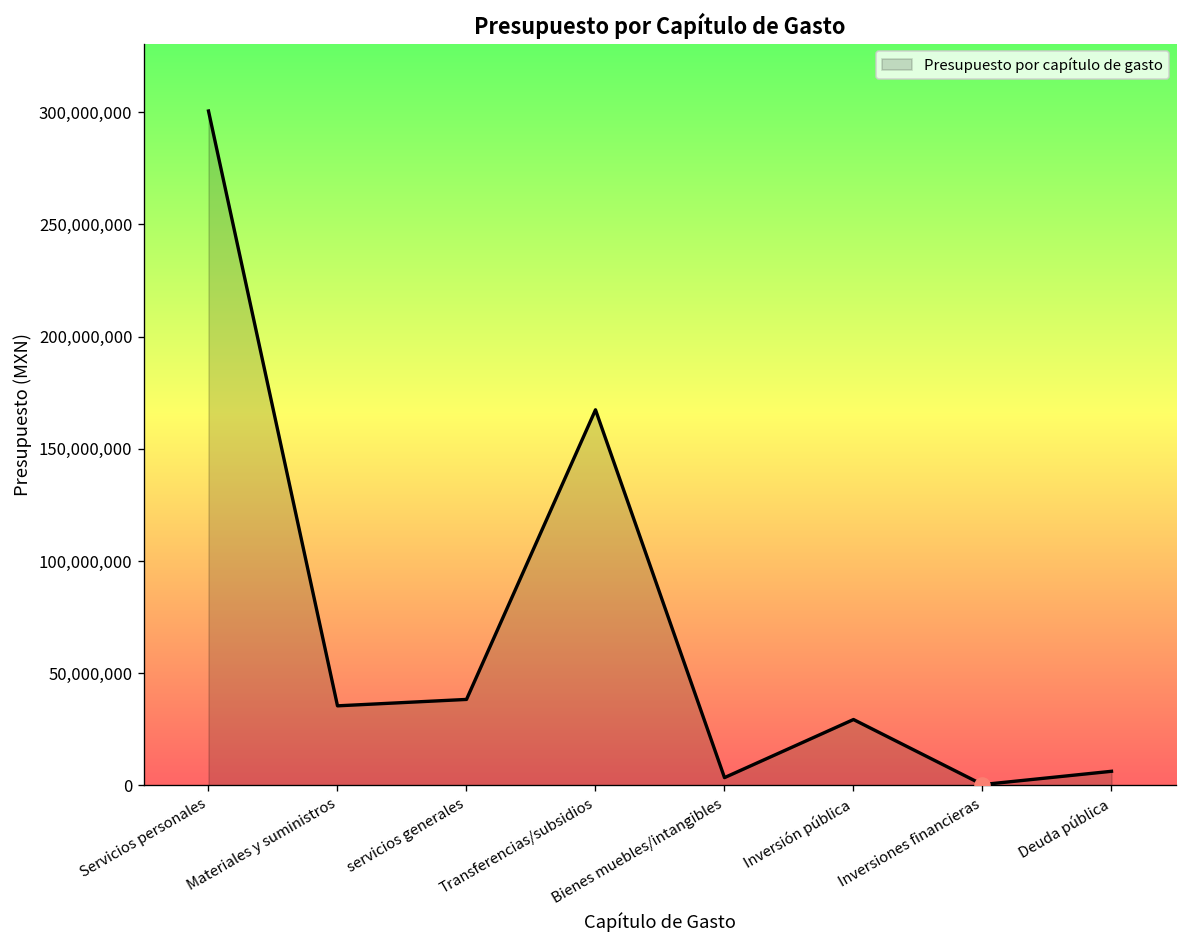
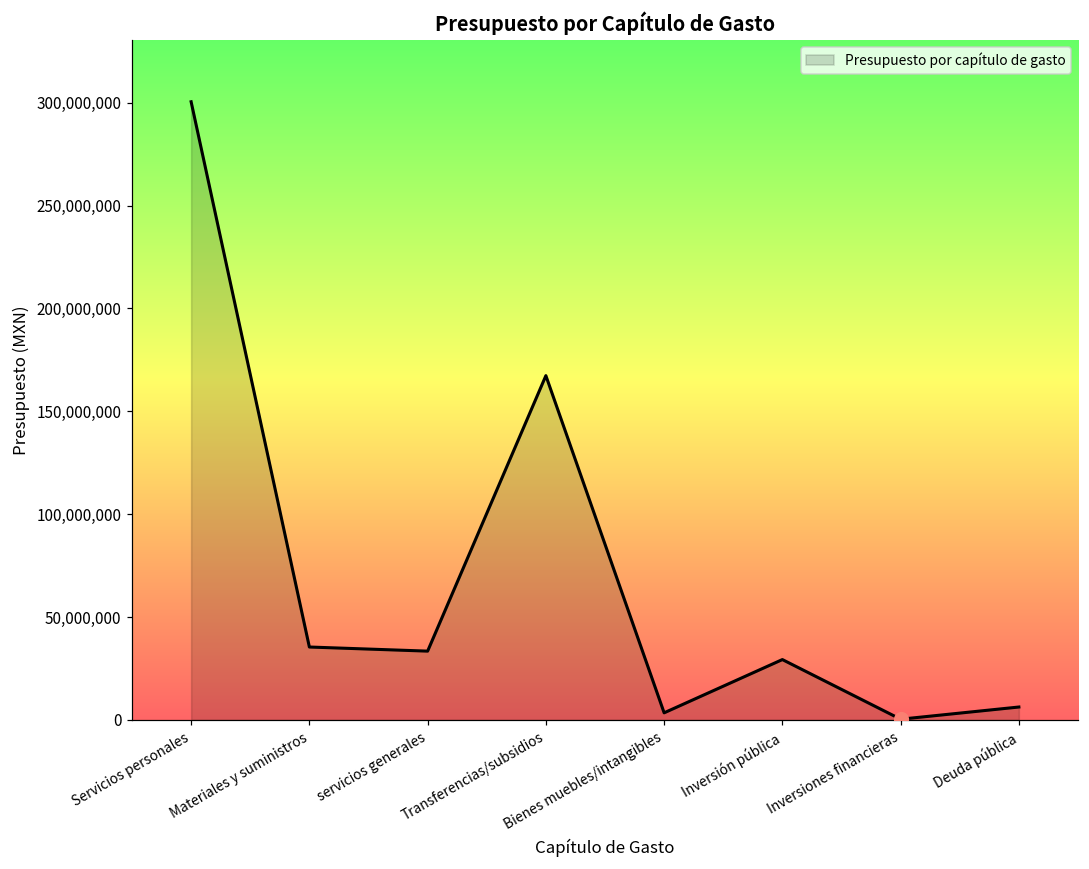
Presupuesto por capítulo de gasto, servicios generales: 38,000,000 -> 33,000,000
